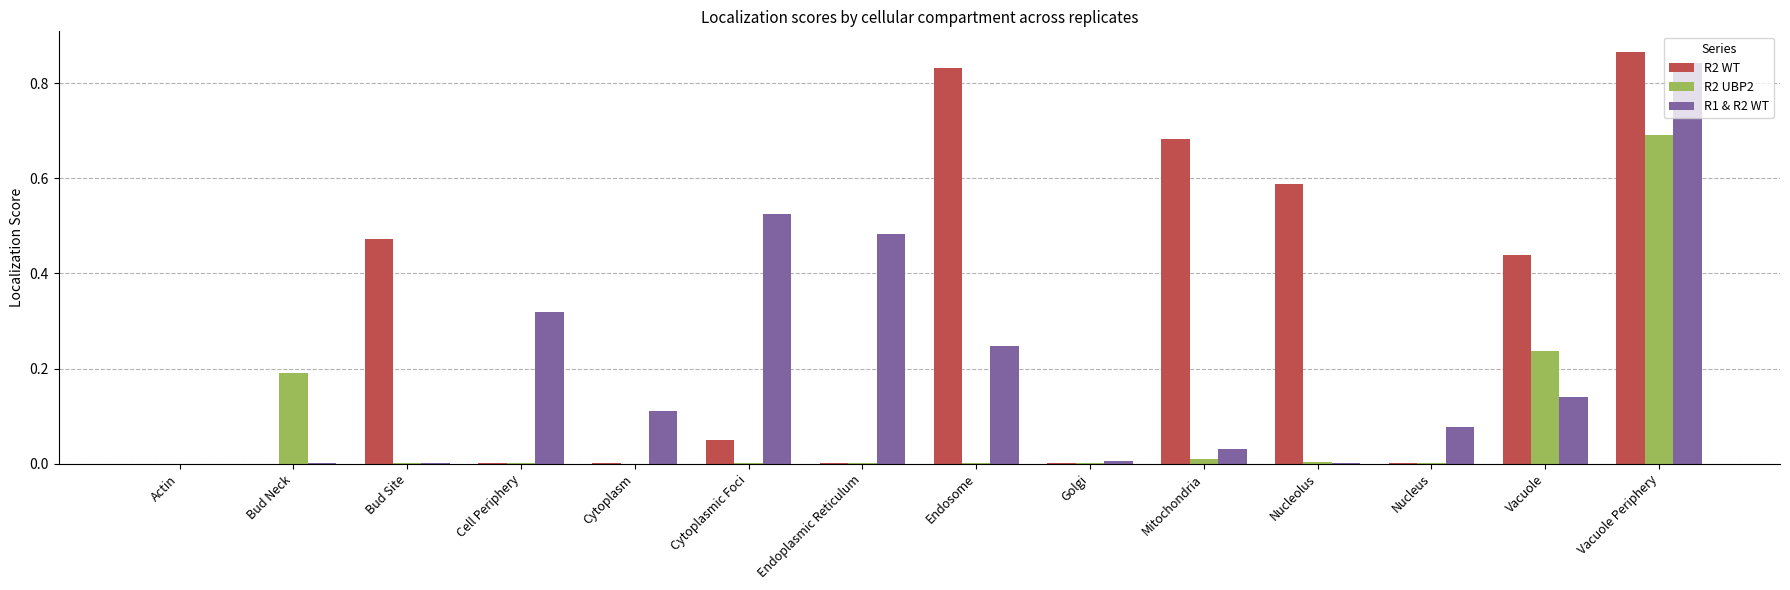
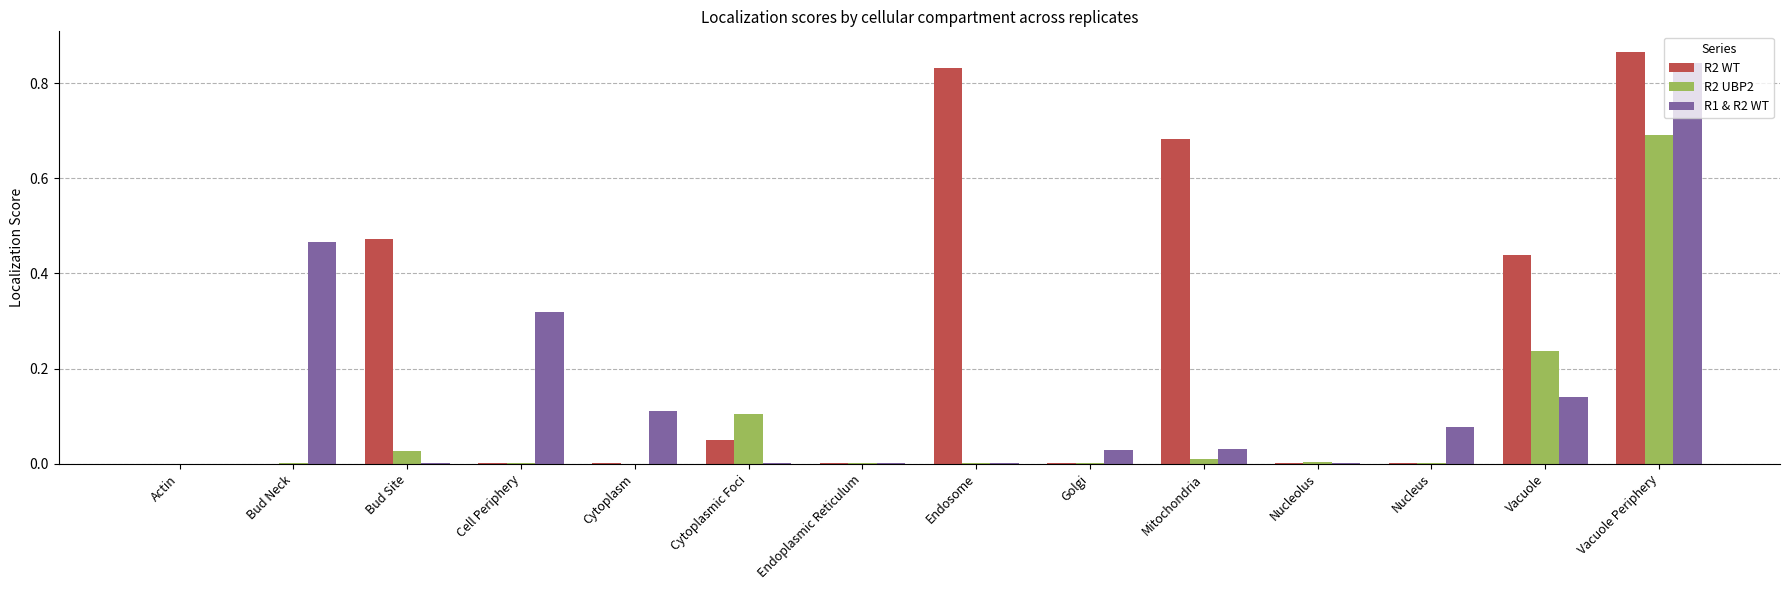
R2 UBP2, Bud Neck: 0.19 -> 0.00
R1 & R2 WT, Bud Neck: 0.00 -> 0.47
R2 UBP2, Bud Site: 0.00 -> 0.03
R2 UBP2, Cytoplasmic Foci: 0.00 -> 0.10
R1 & R2 WT, Cytoplasmic Foci: 0.52 -> 0.00
R1 & R2 WT, Endoplasmic Reticulum: 0.48 -> 0.00
R1 & R2 WT, Endosome: 0.25 -> 0.00
R1 & R2 WT, Golgi: 0.00 -> 0.03
R2 WT, Nucleolus: 0.59 -> 0.00
